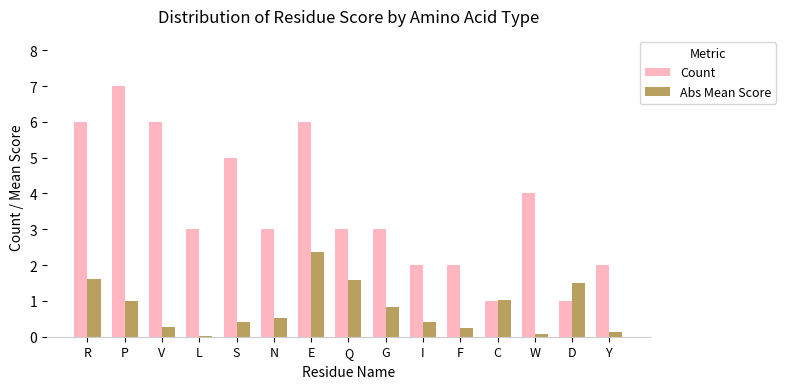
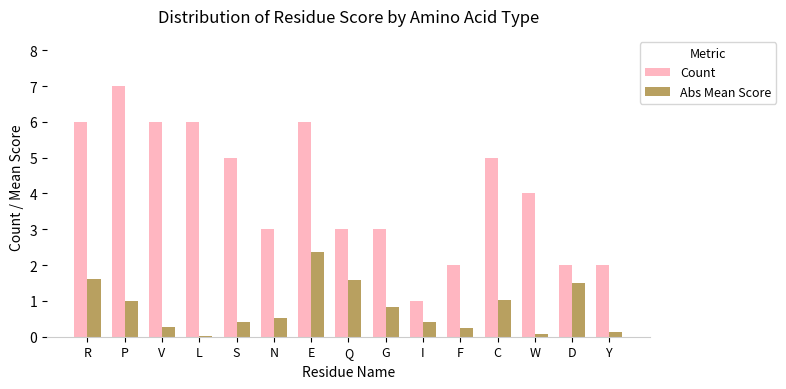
Count, L: 3 -> 6
Count, I: 2 -> 1
Count, C: 1 -> 5
Count, D: 1 -> 2
